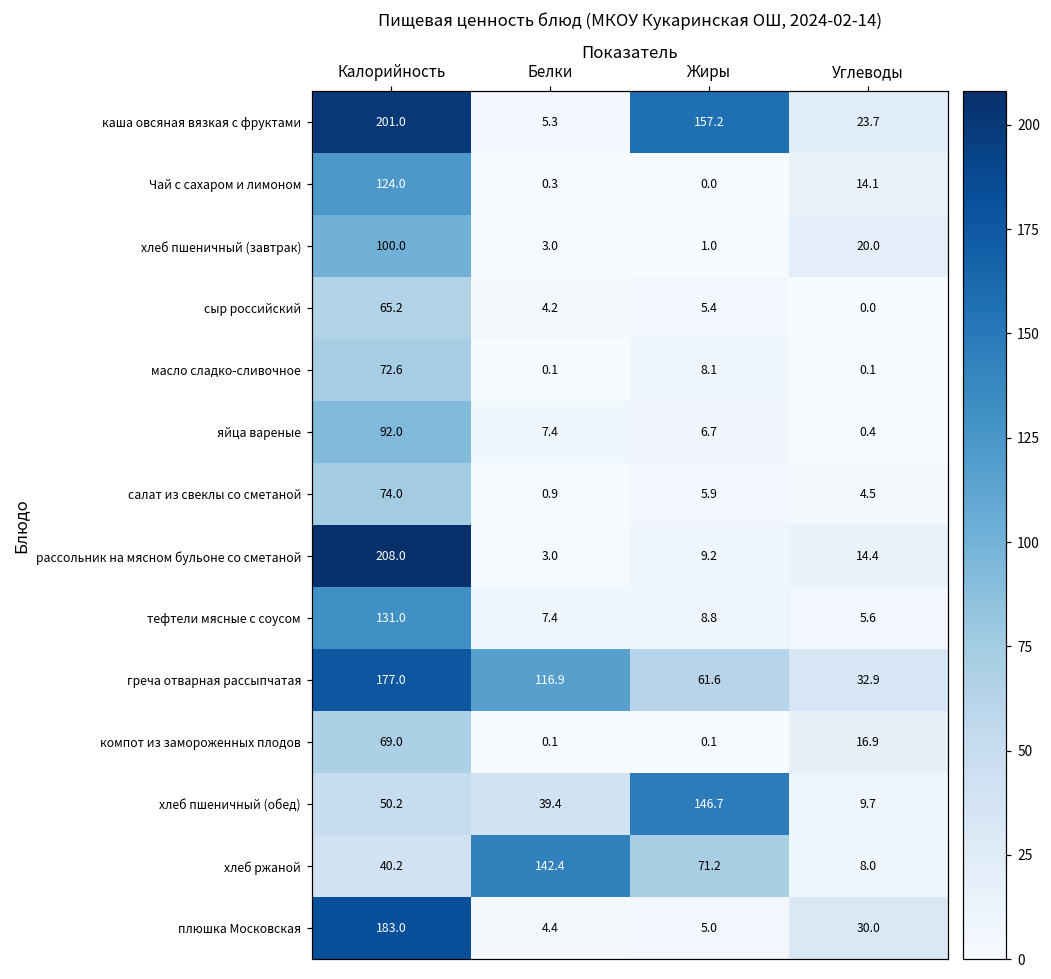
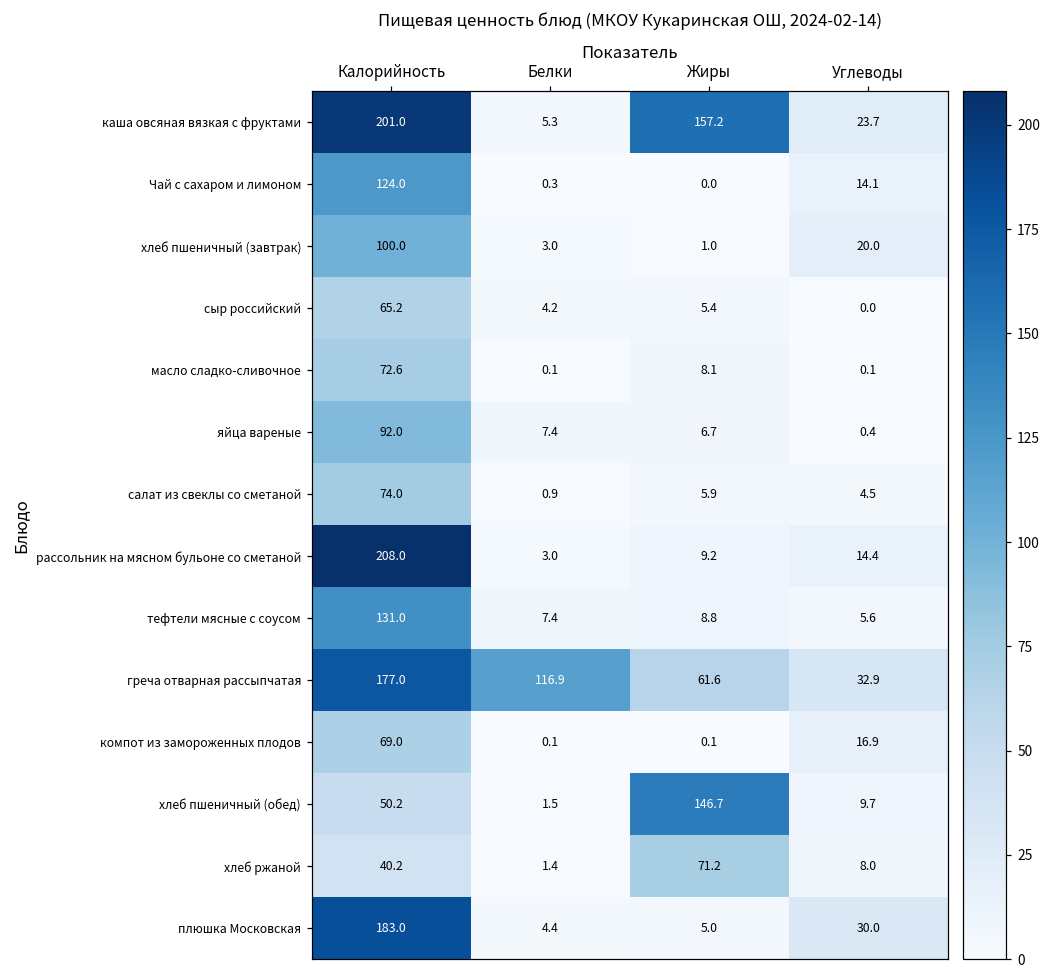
хлеб пшеничный (обед), Белки: 39.4 -> 1.5
хлеб ржаной, Белки: 142.4 -> 1.4
